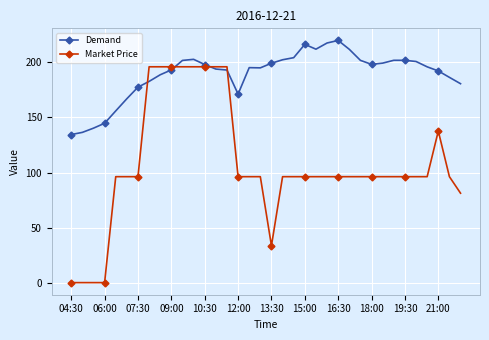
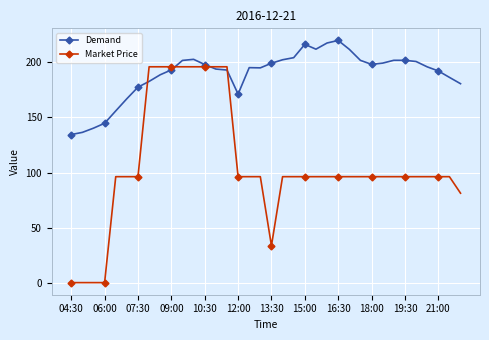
Market Price, 21:00: 138 -> 96
